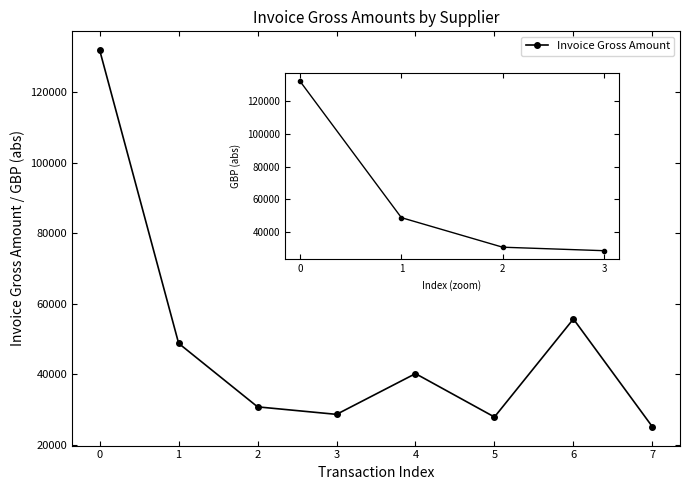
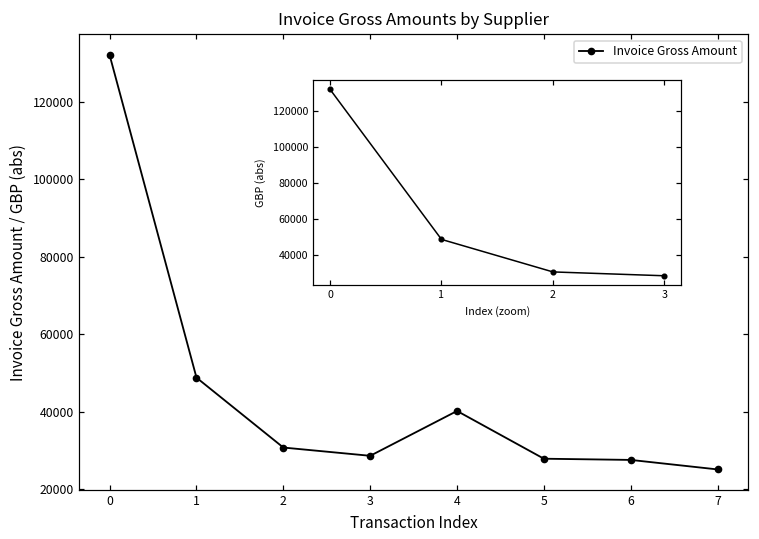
6: 56000 -> 28000
